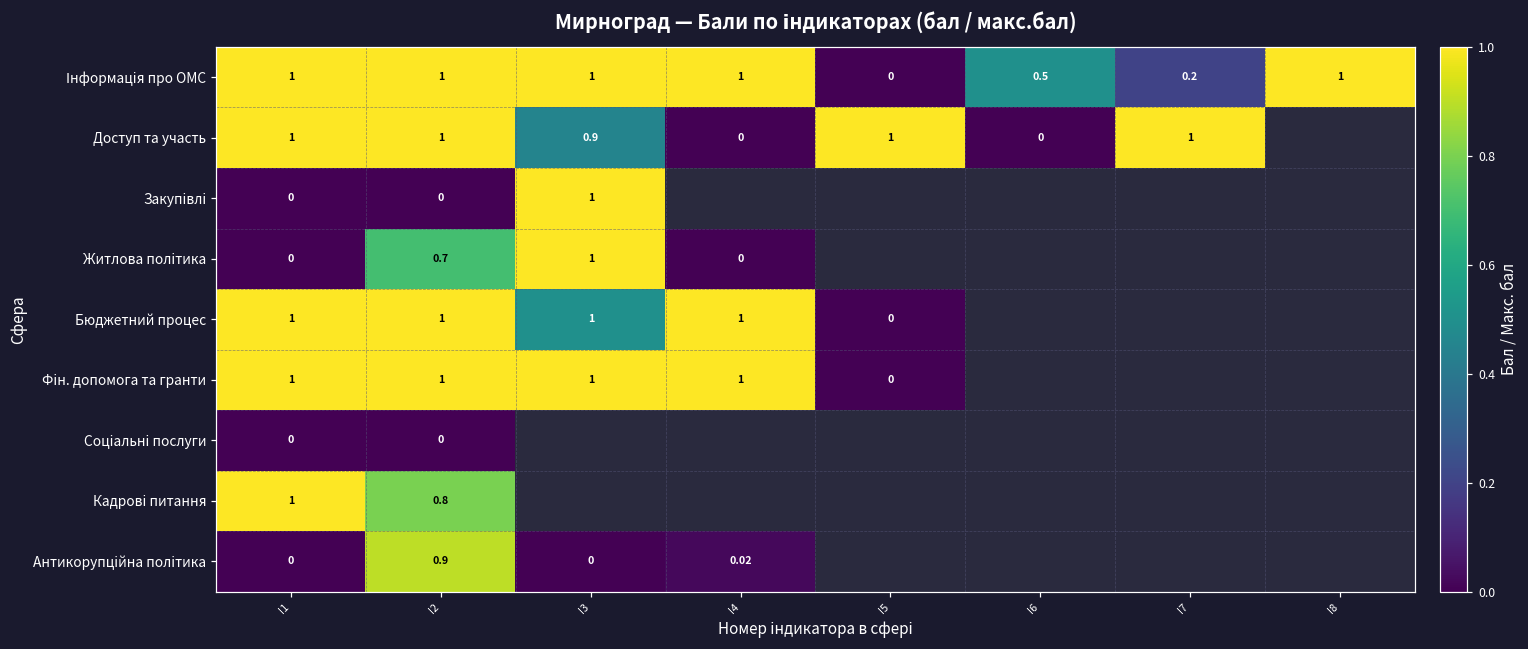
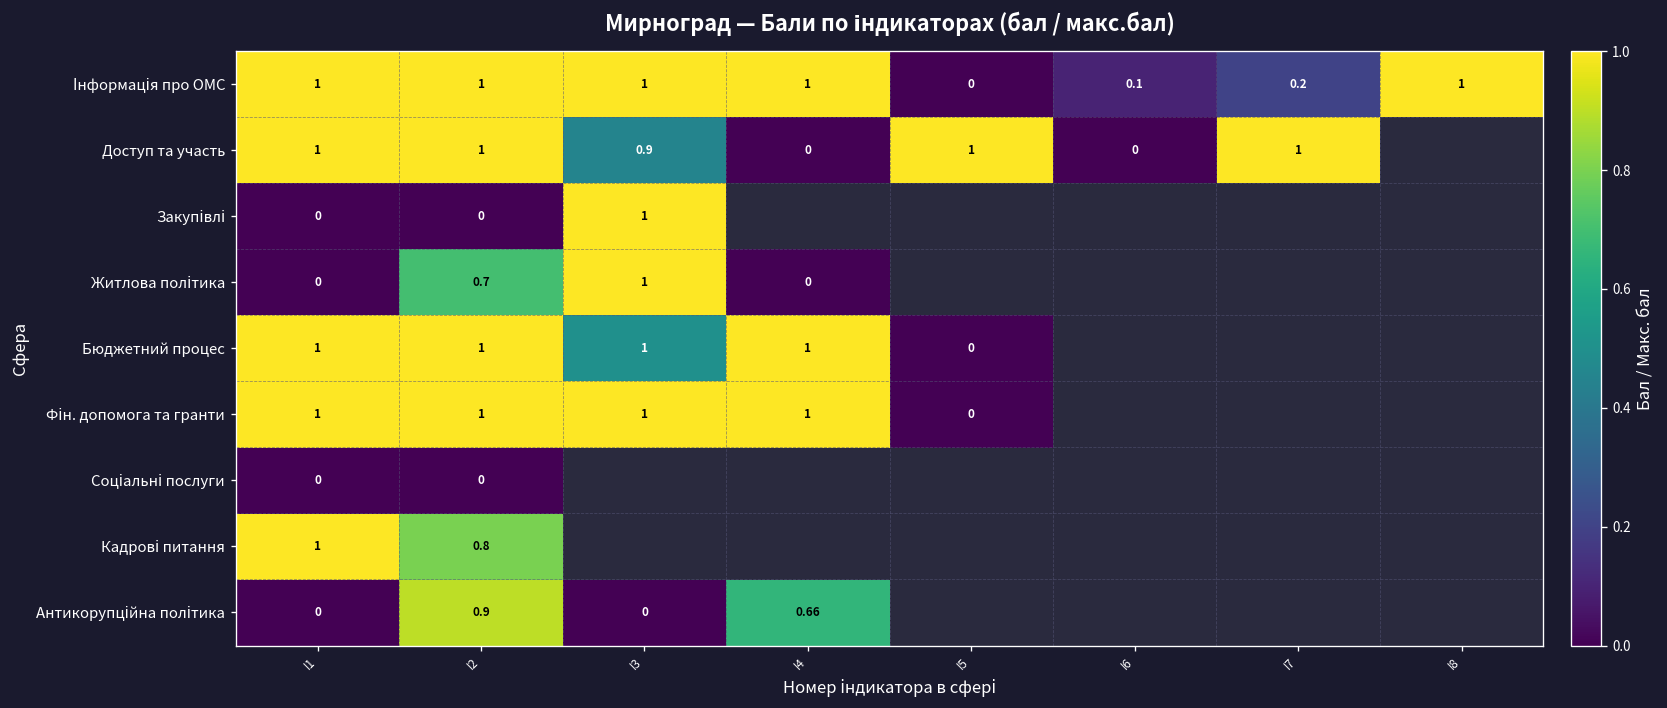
Інформація про ОМС, І6: 0.5 -> 0.1
Антикорупційна політика, І4: 0.02 -> 0.66
